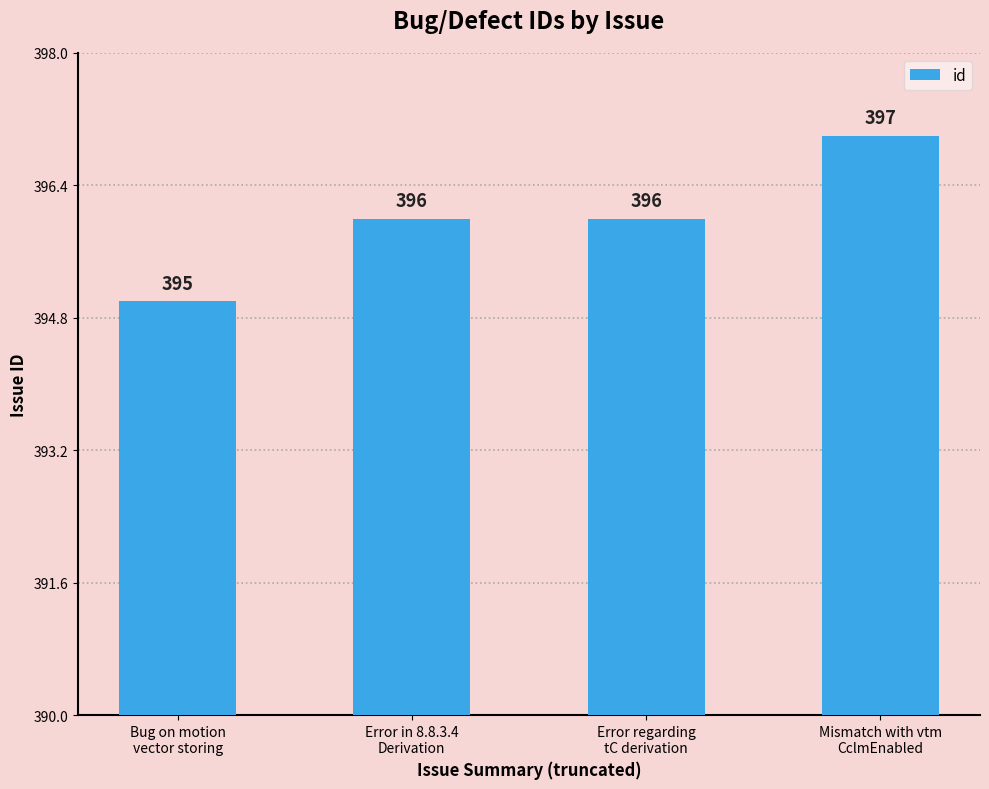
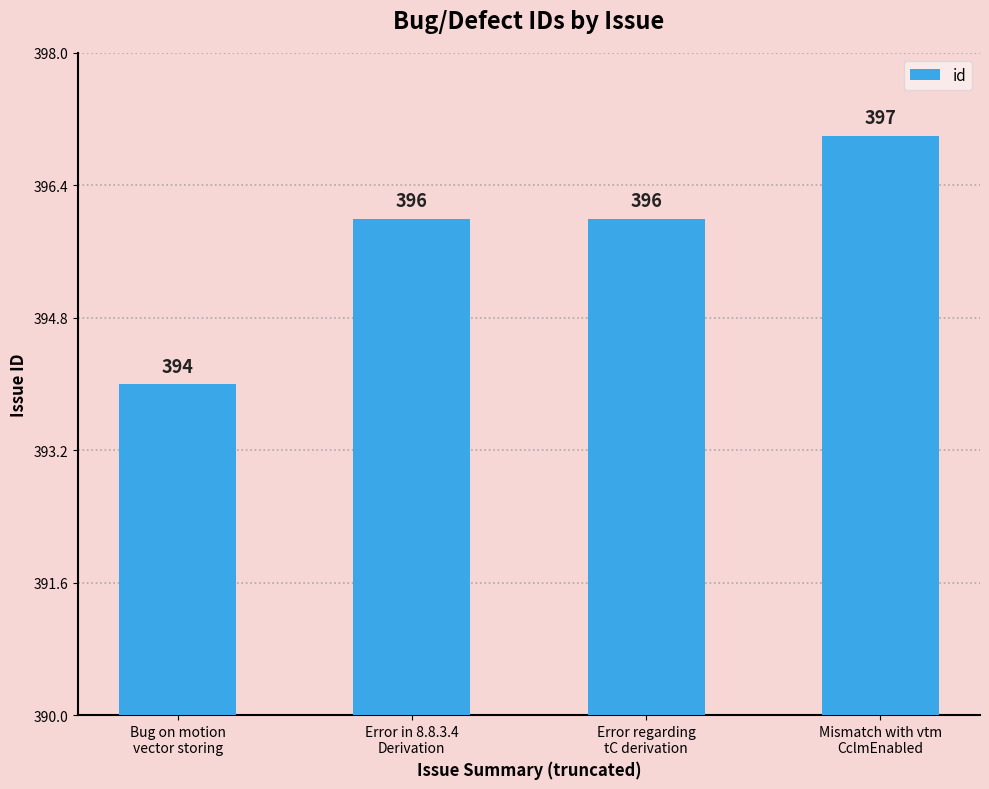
Bug on motion vector storing: 395 -> 394
